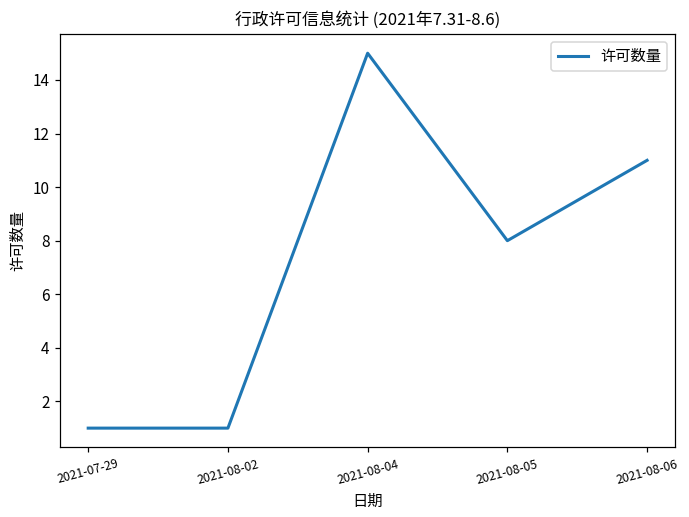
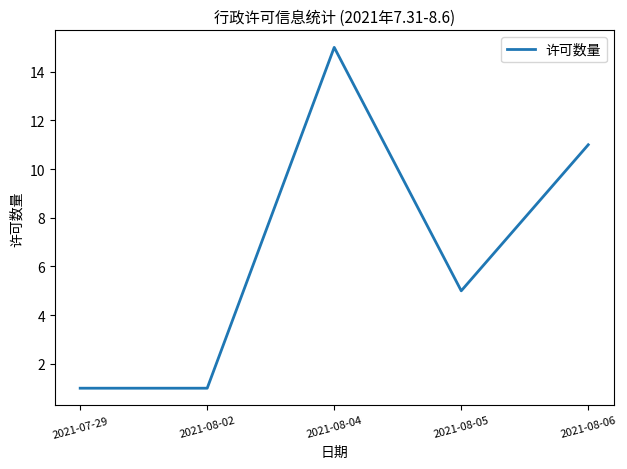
2021-08-05: 8 -> 5
